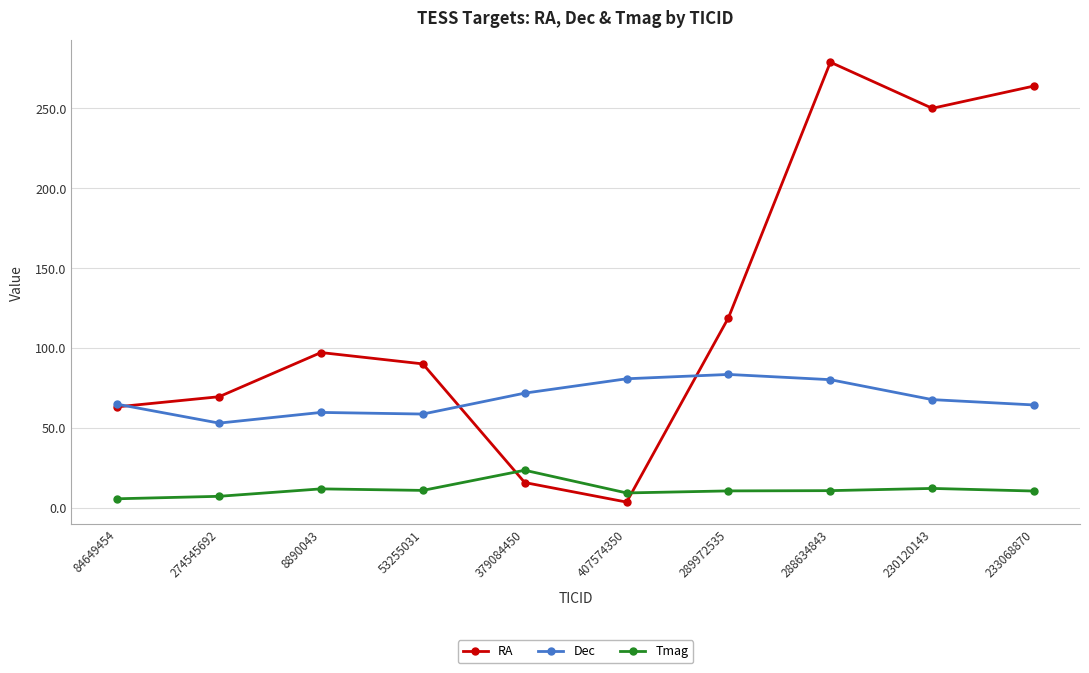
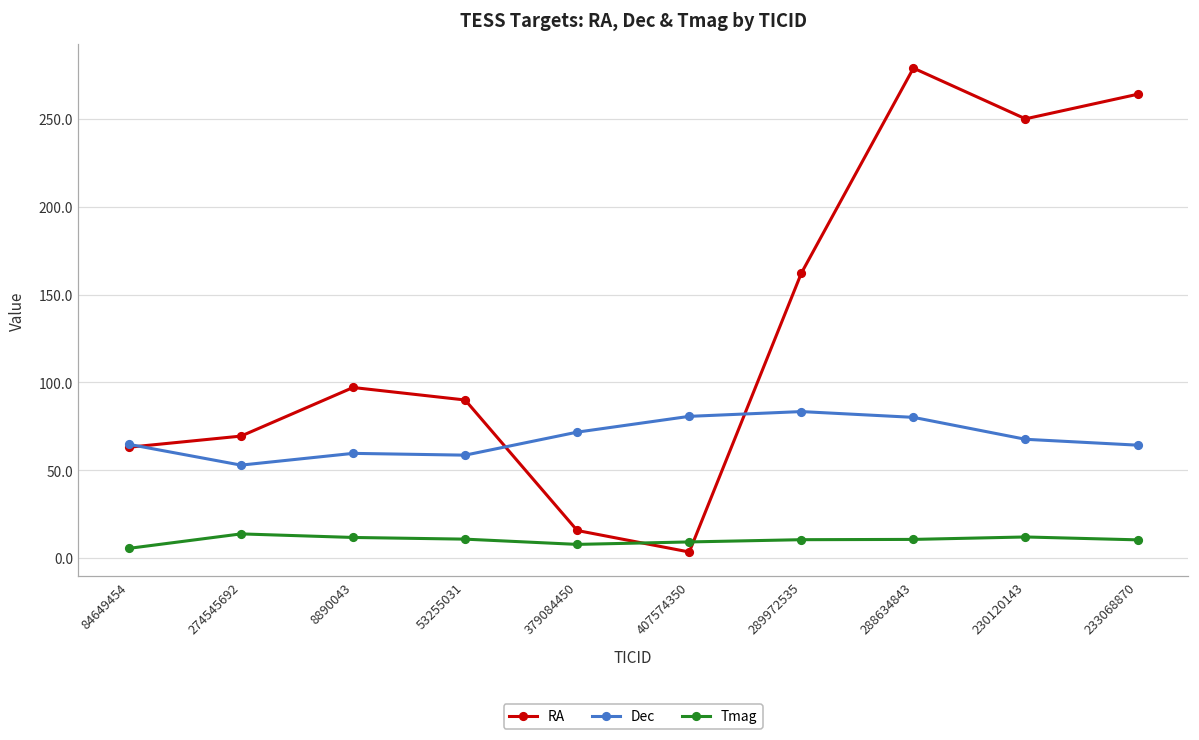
Tmag, 274545692: 7 -> 14
Tmag, 379084450: 23 -> 8
RA, 289972535: 119 -> 162
